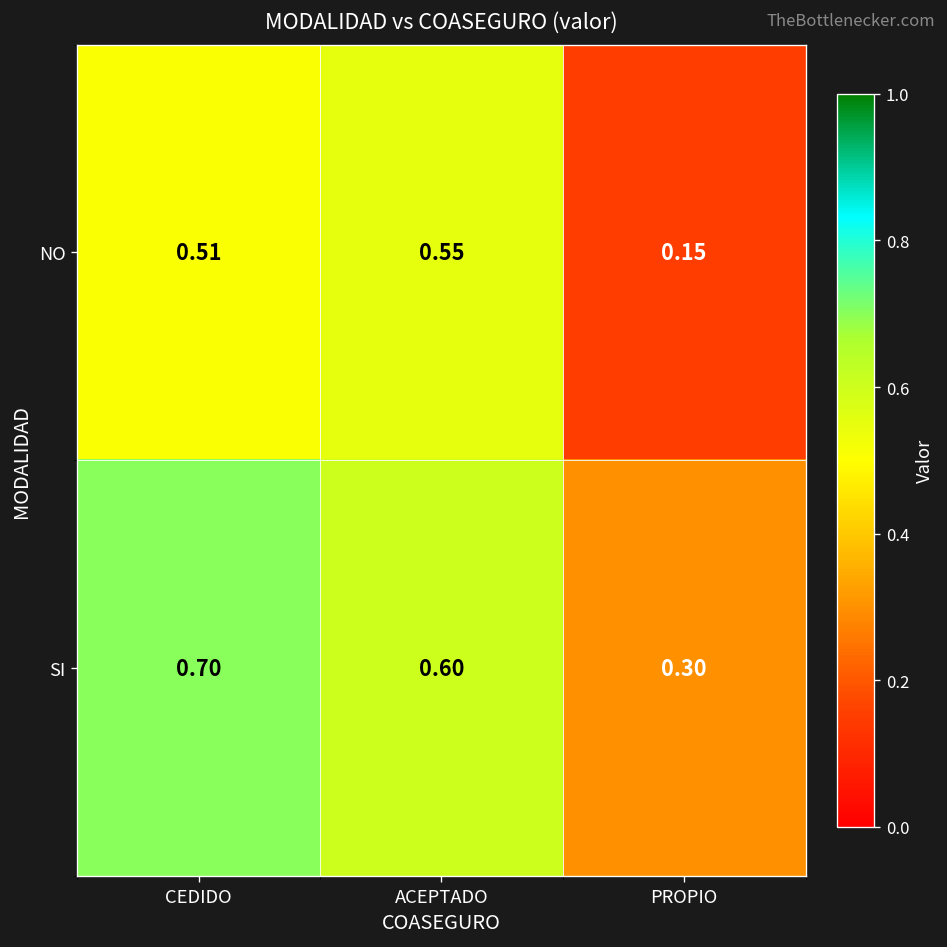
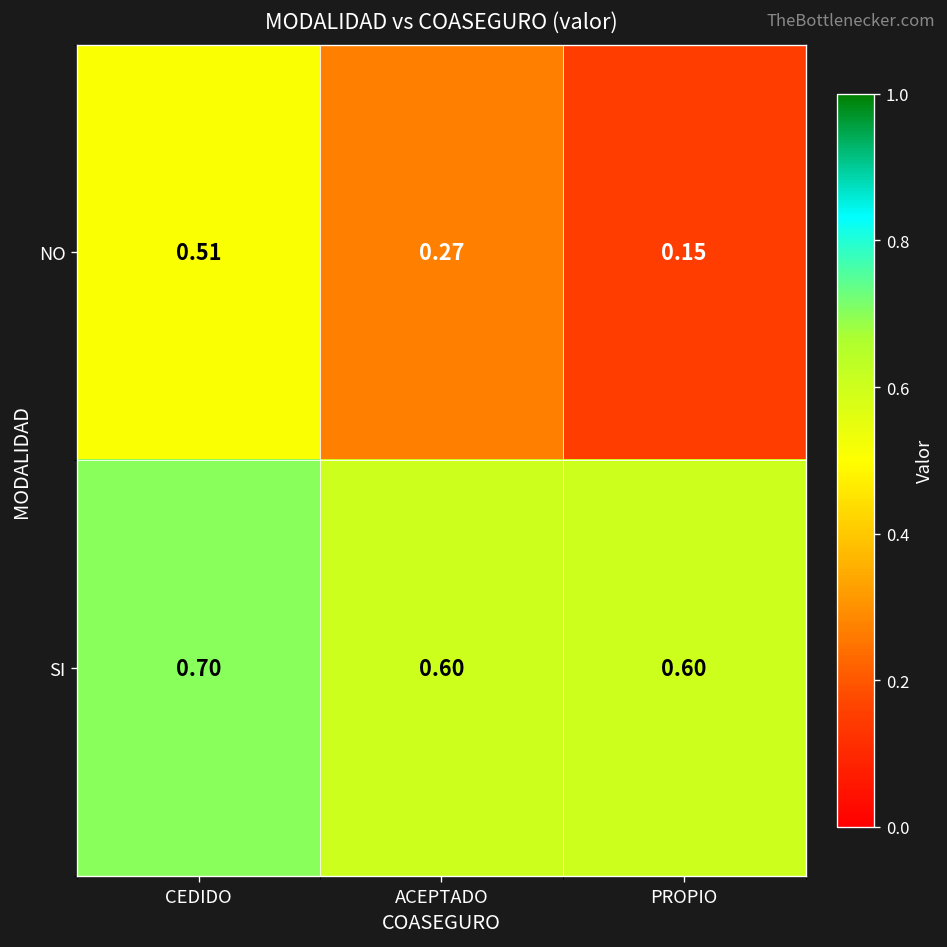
NO, ACEPTADO: 0.55 -> 0.27
SI, PROPIO: 0.30 -> 0.60
